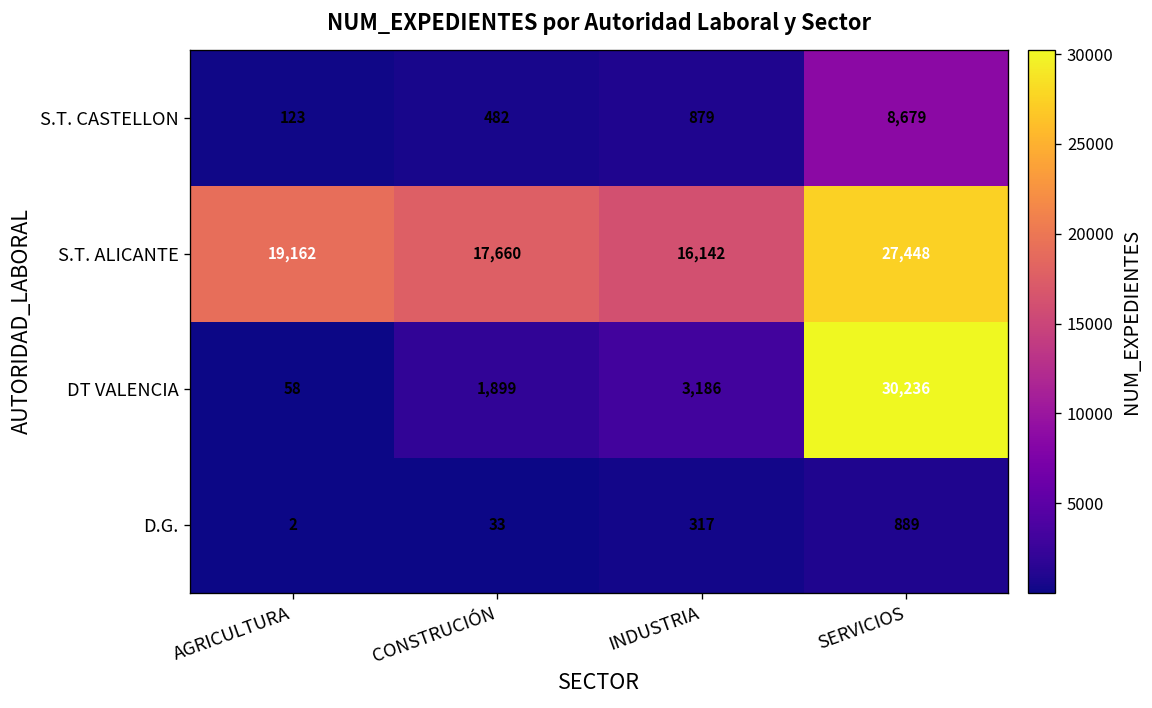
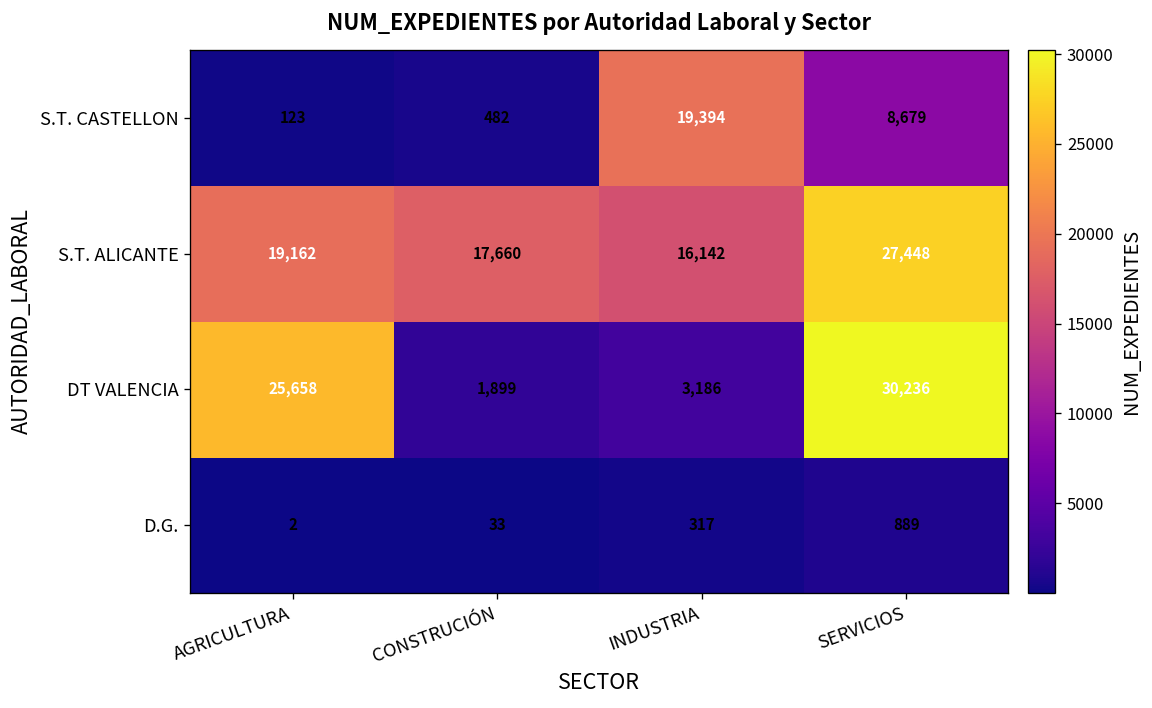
S.T. CASTELLON, INDUSTRIA: 879 -> 19,394
DT VALENCIA, AGRICULTURA: 58 -> 25,658
